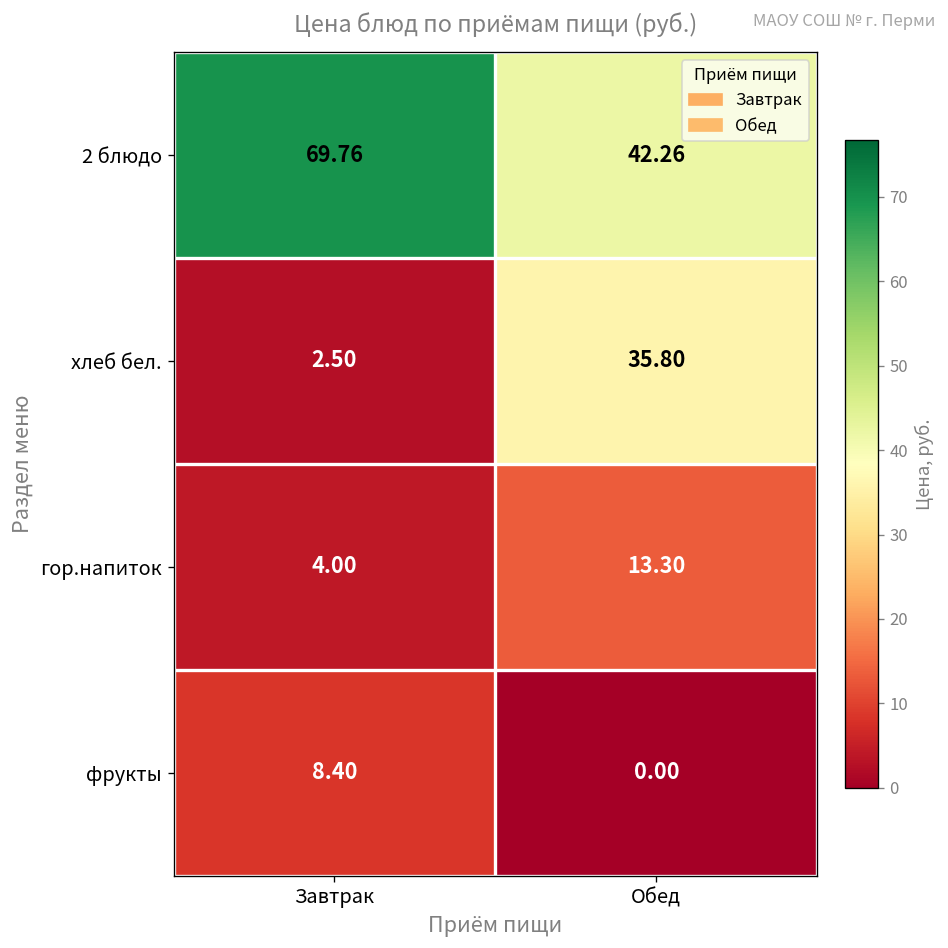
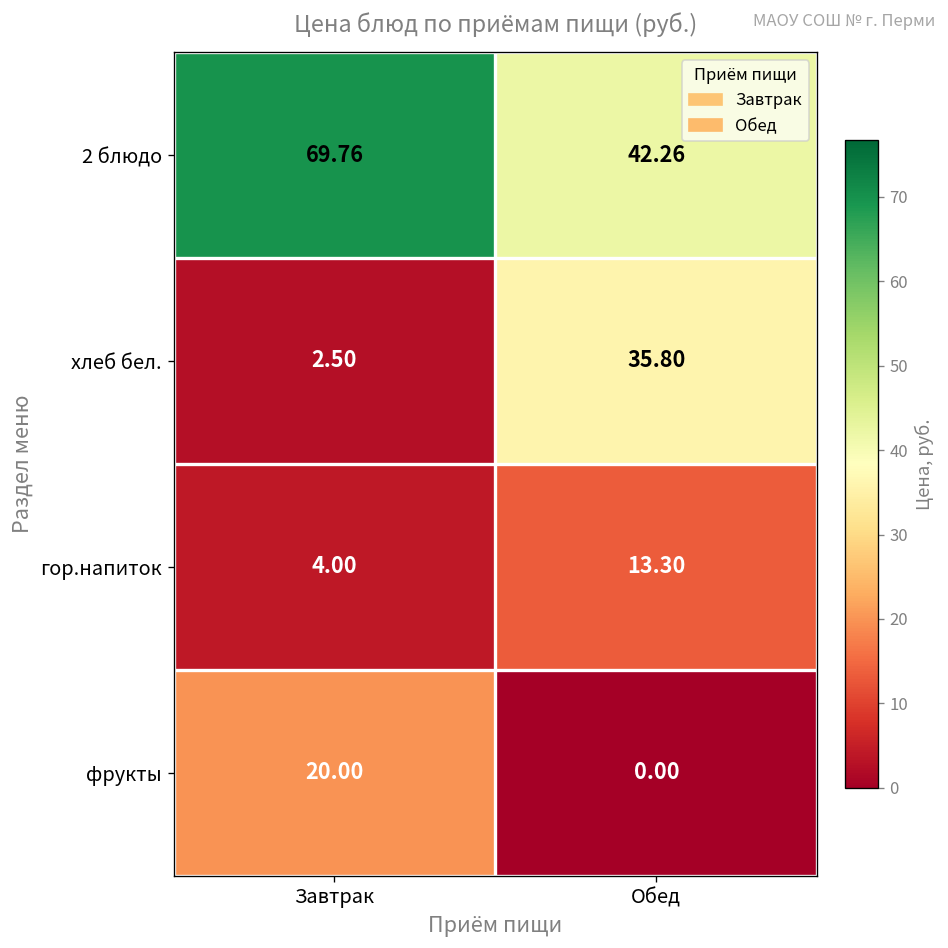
фрукты, Завтрак: 8.40 -> 20.00
